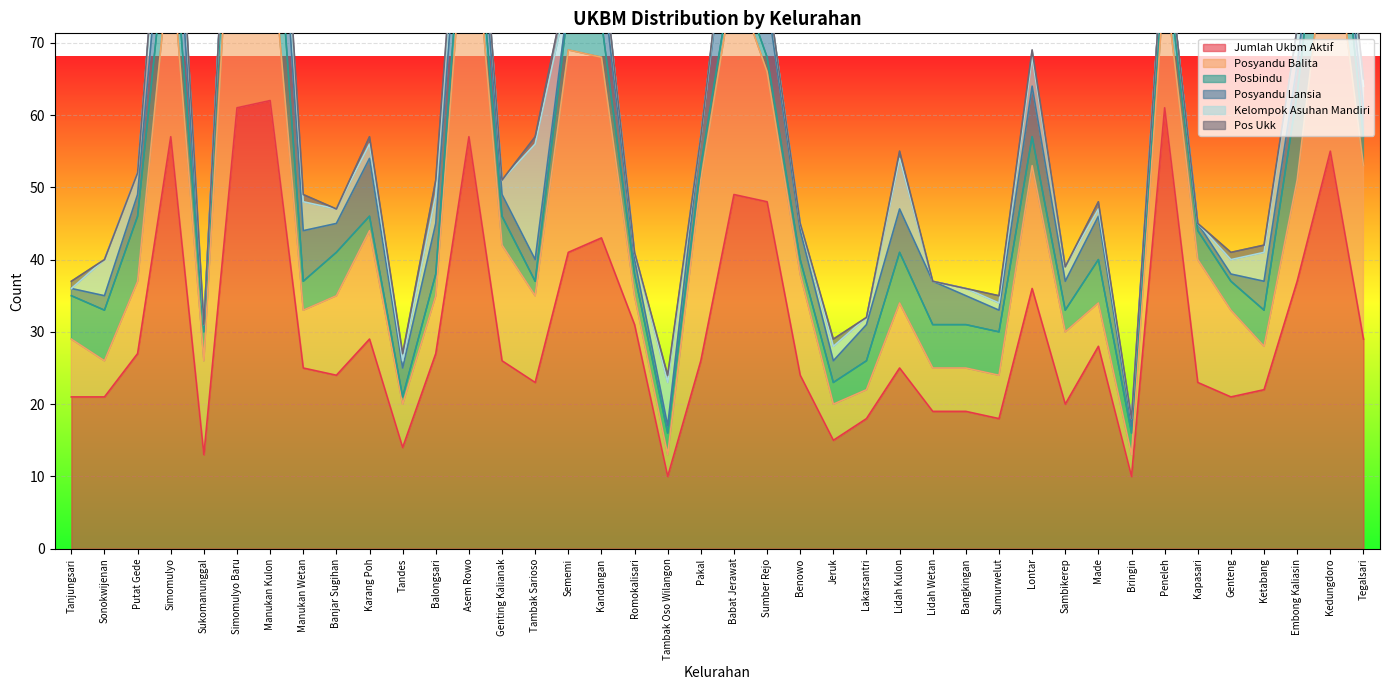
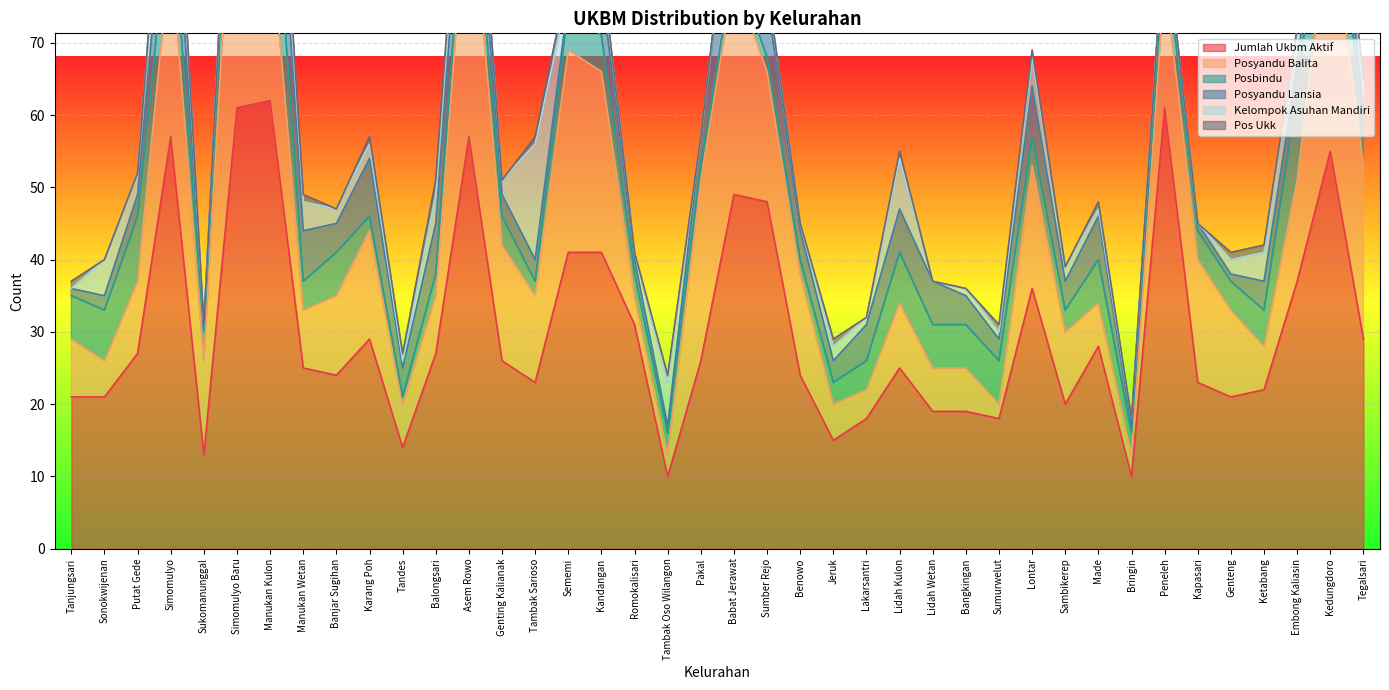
Jumlah Ukbm Aktif, Kandangan: 43 -> 41
Posyandu Balita, Sumurwelut: 6 -> 2
